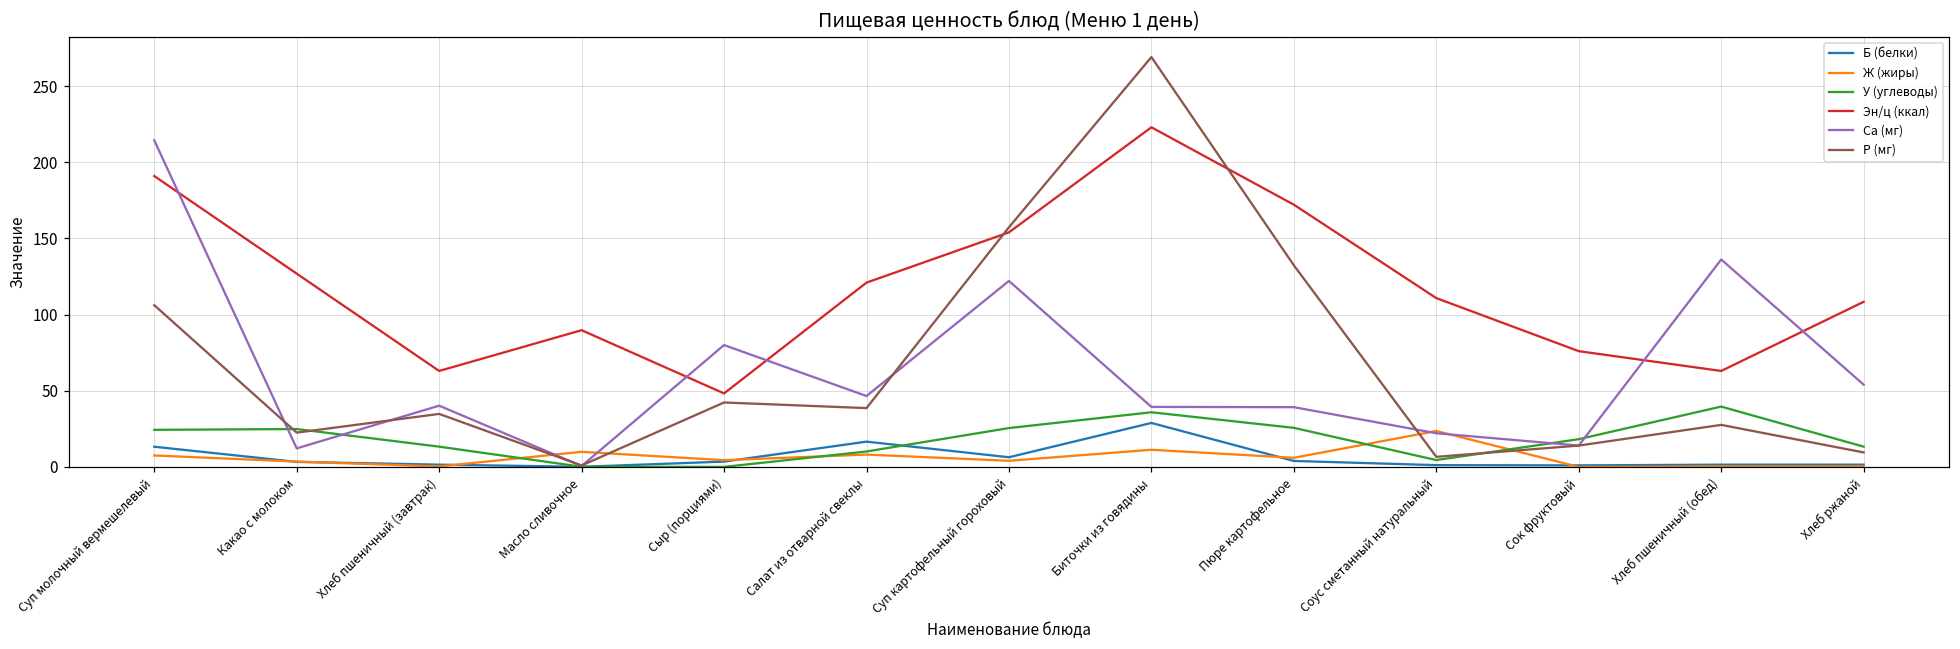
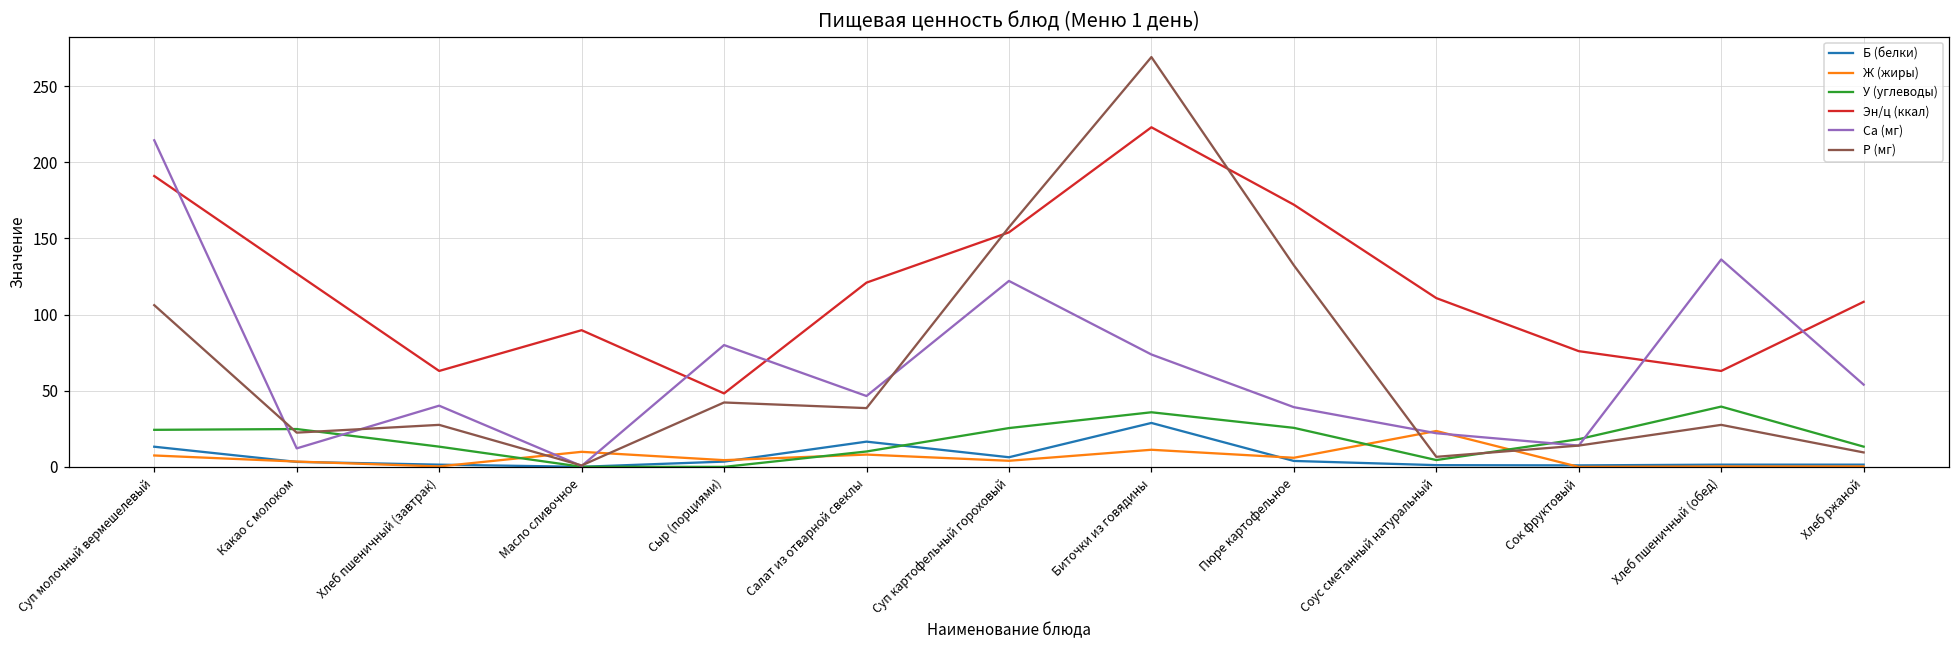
Р (мг), Хлеб пшеничный (завтрак): 35 -> 28
Са (мг), Биточки из говядины: 39 -> 74
